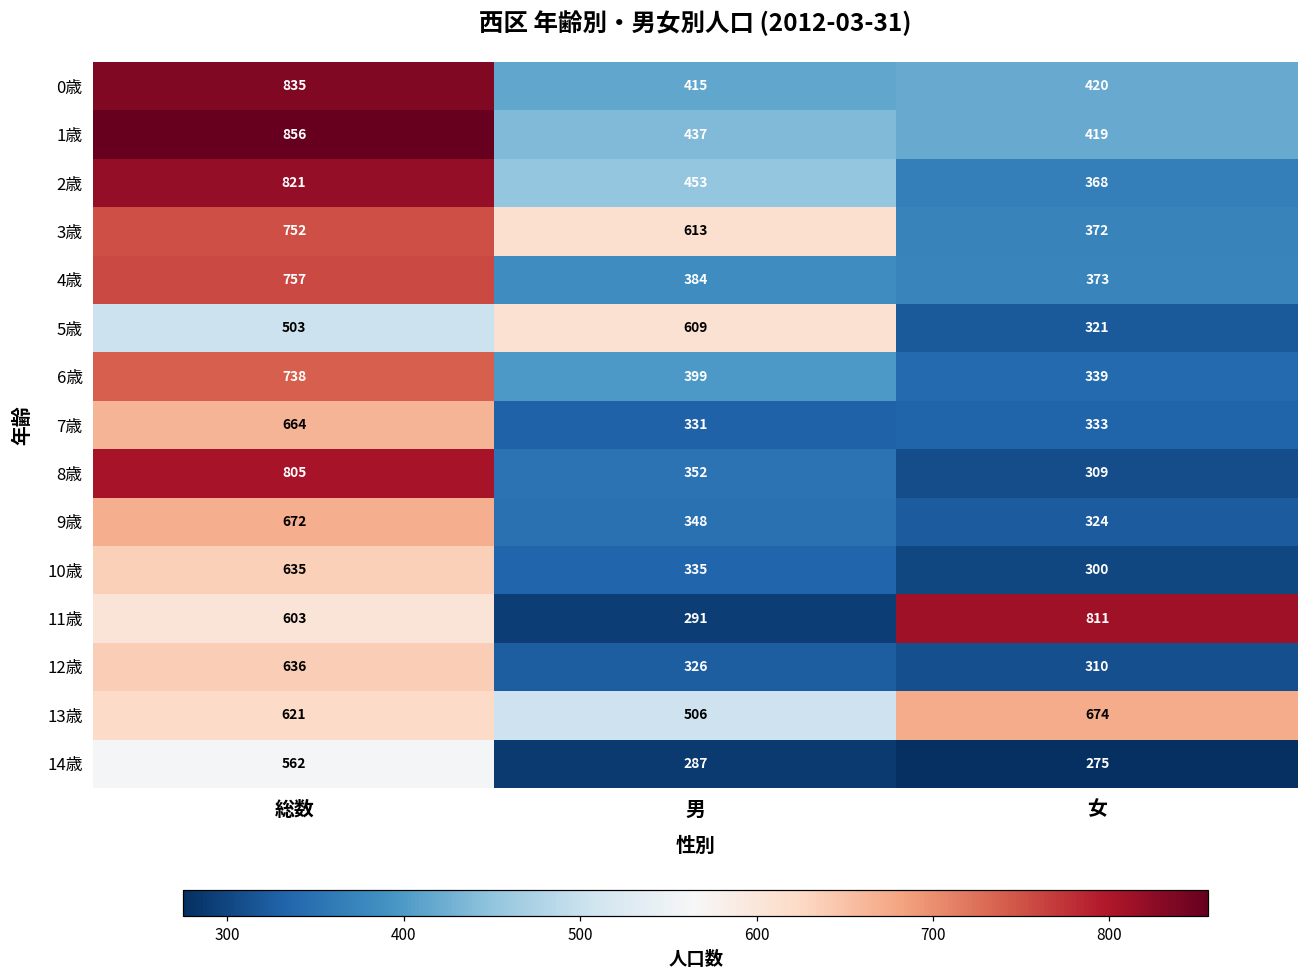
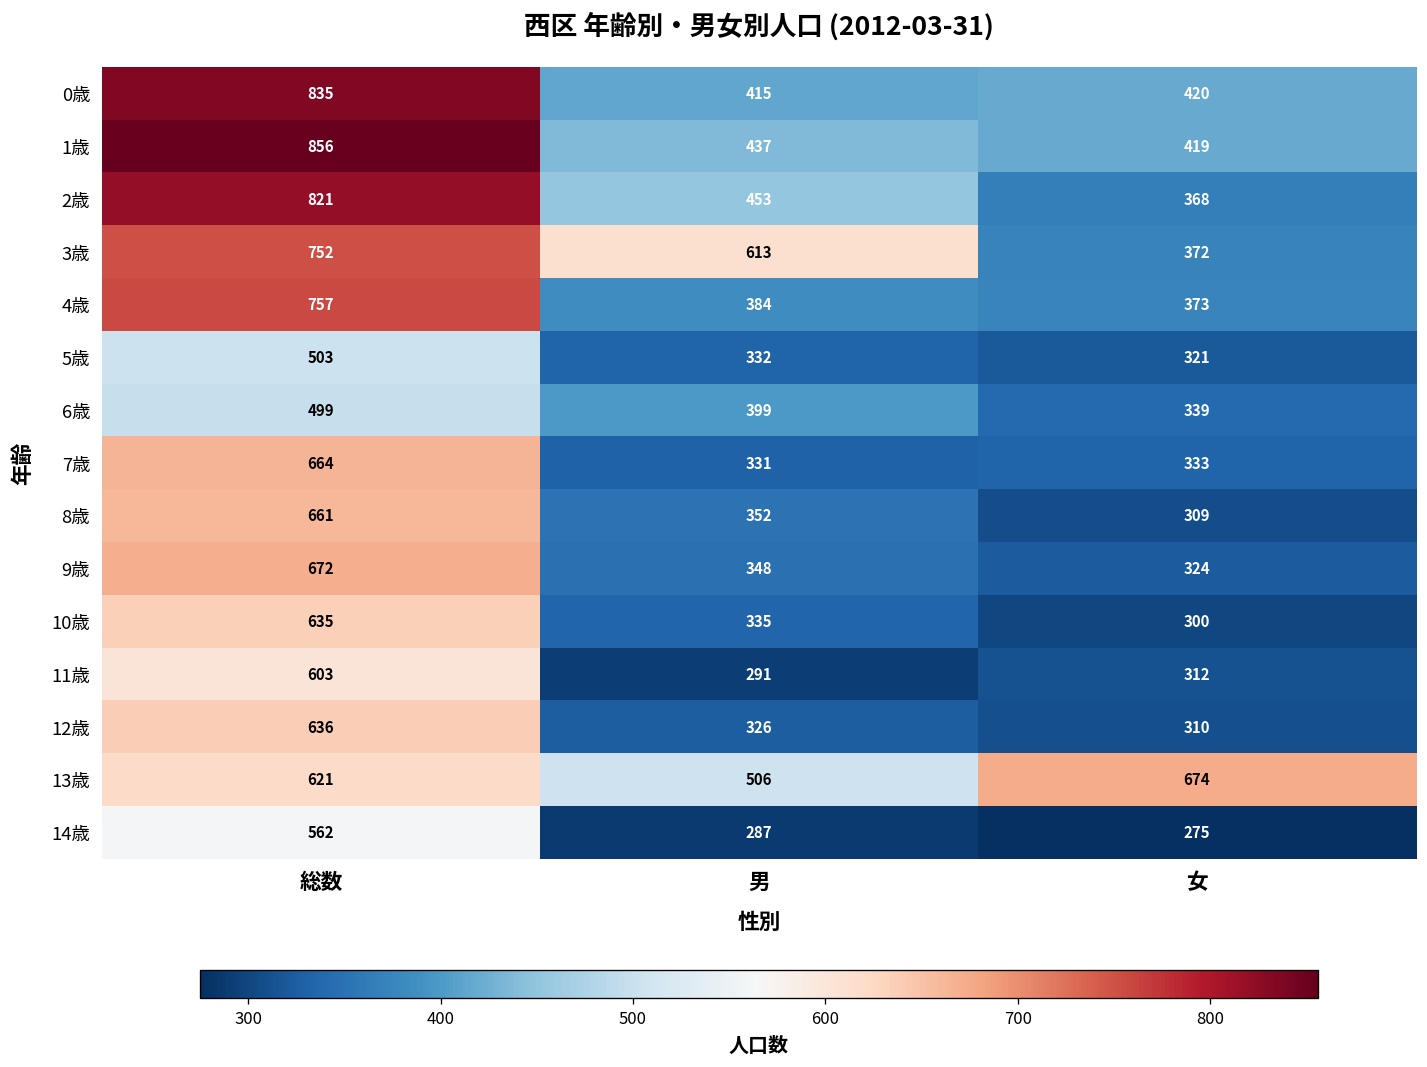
5歳, 男: 609 -> 332
6歳, 総数: 738 -> 499
8歳, 総数: 805 -> 661
11歳, 女: 811 -> 312
